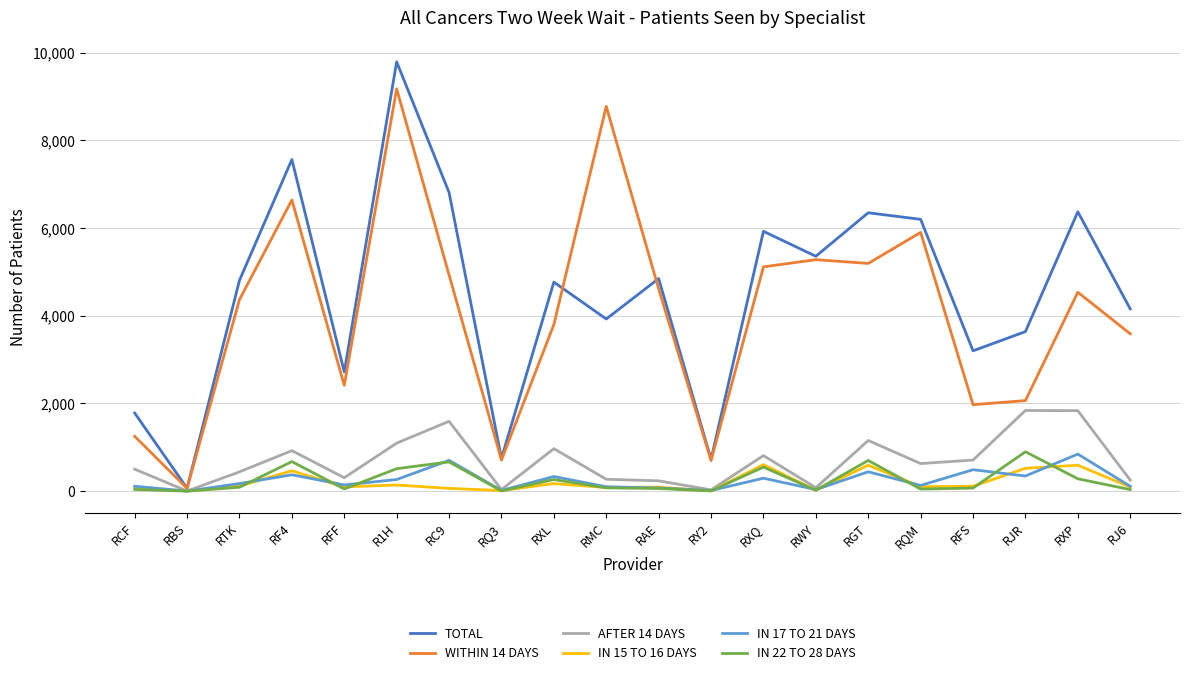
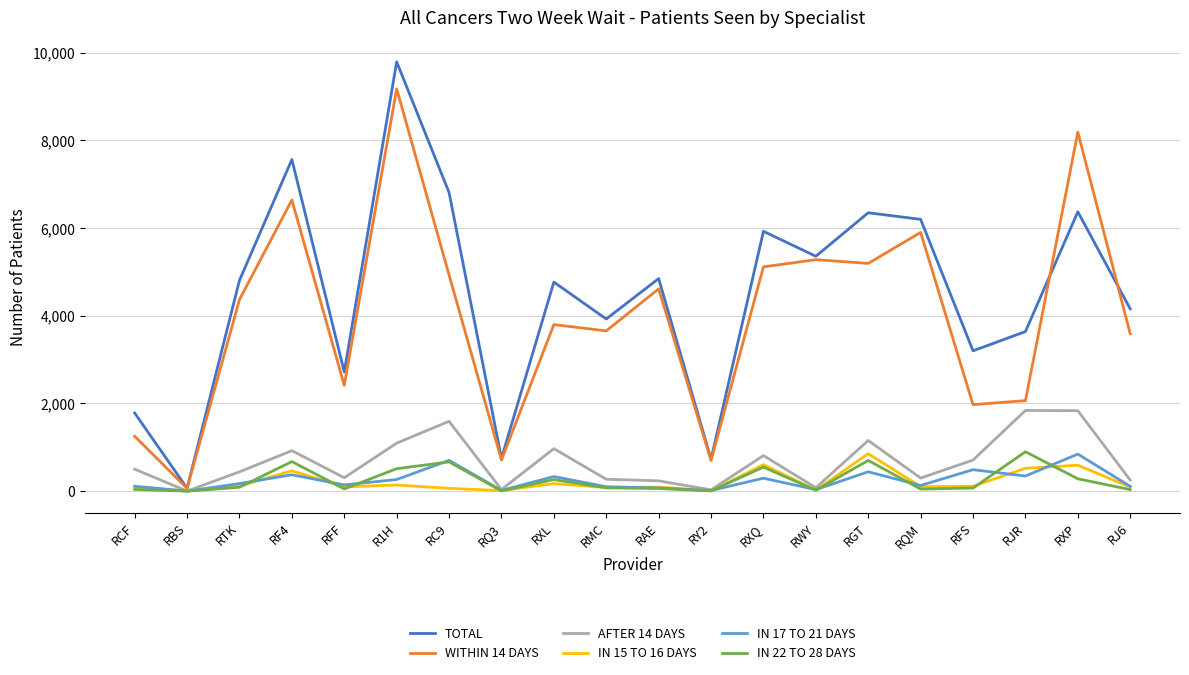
WITHIN 14 DAYS, RMC: 8,800 -> 3,700
IN 15 TO 16 DAYS, RGT: 600 -> 900
AFTER 14 DAYS, RQM: 600 -> 300
WITHIN 14 DAYS, RXP: 4,500 -> 8,200
